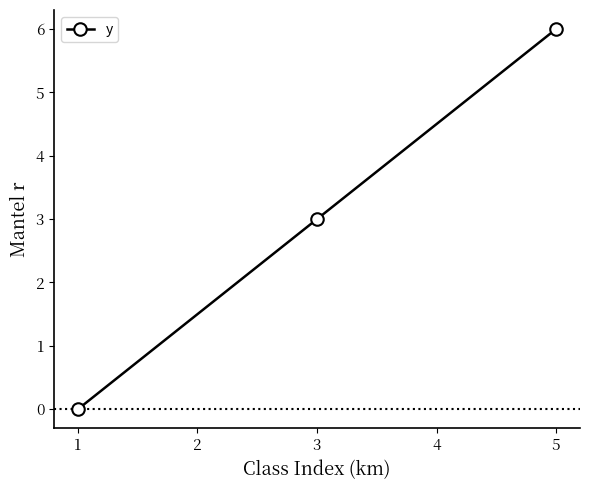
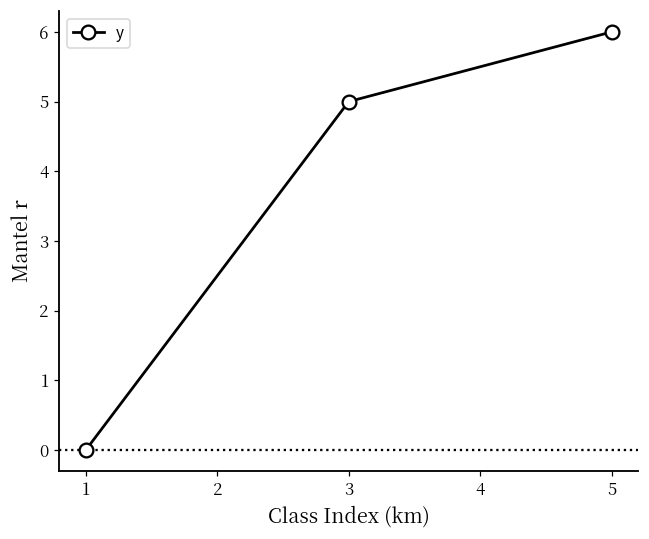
3: 3 -> 5
